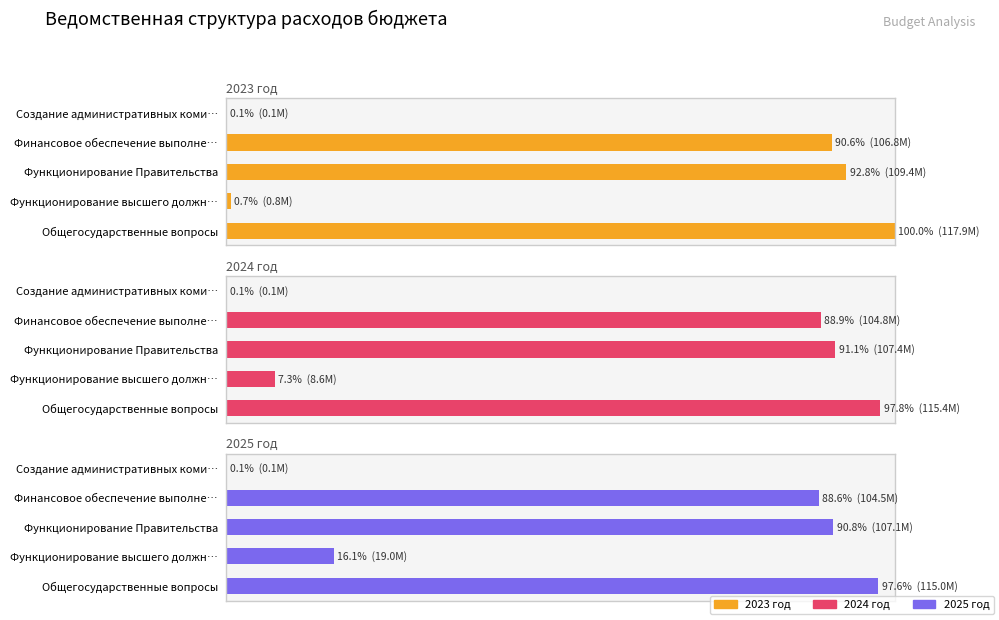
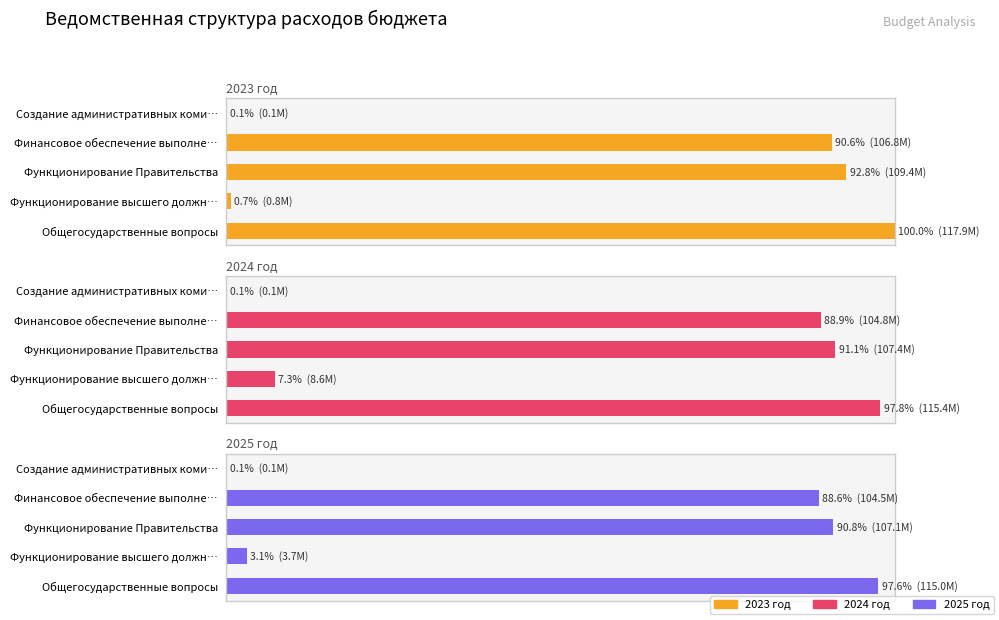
2025 год, Функционирование высшего должн…: 16.1% (19.0M) -> 3.1% (3.7M)
